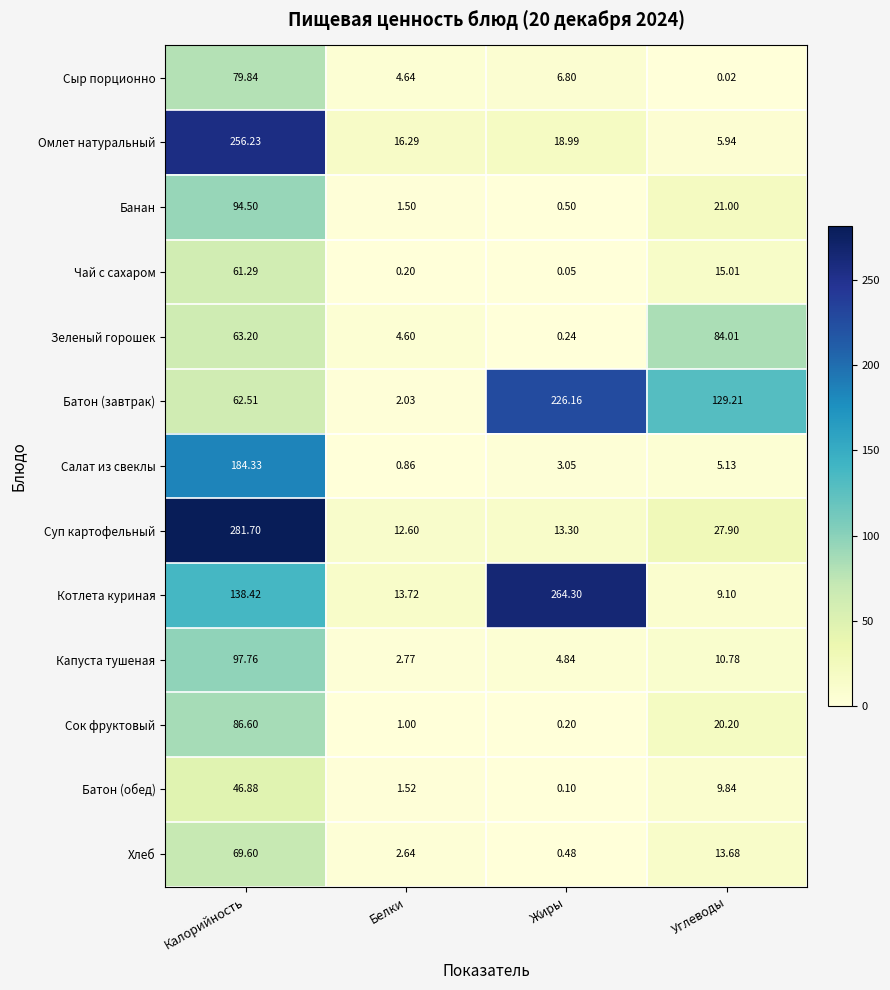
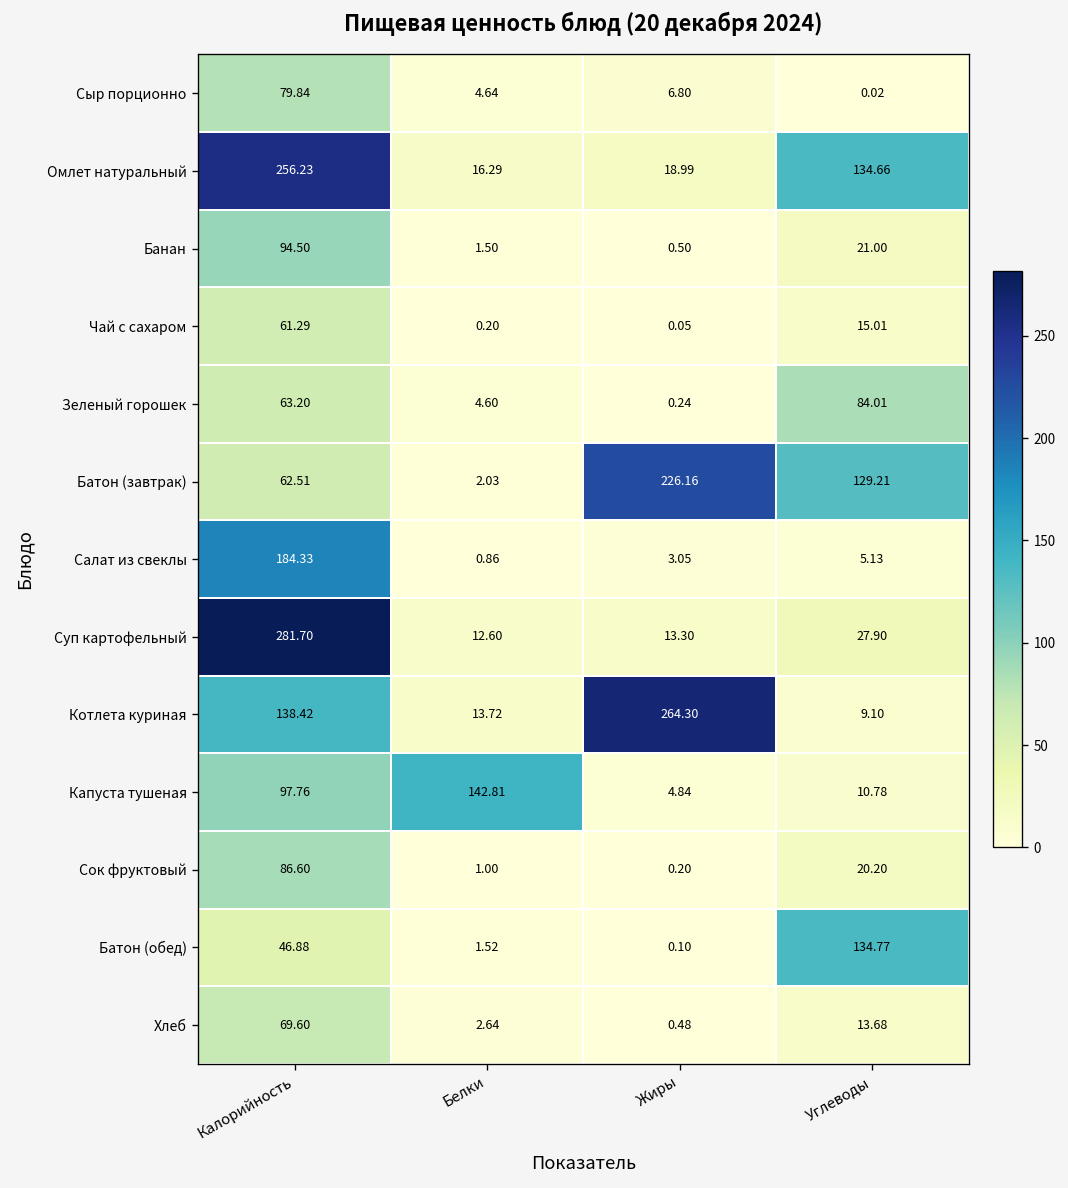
Омлет натуральный, Углеводы: 5.94 -> 134.66
Капуста тушеная, Белки: 2.77 -> 142.81
Батон (обед), Углеводы: 9.84 -> 134.77
